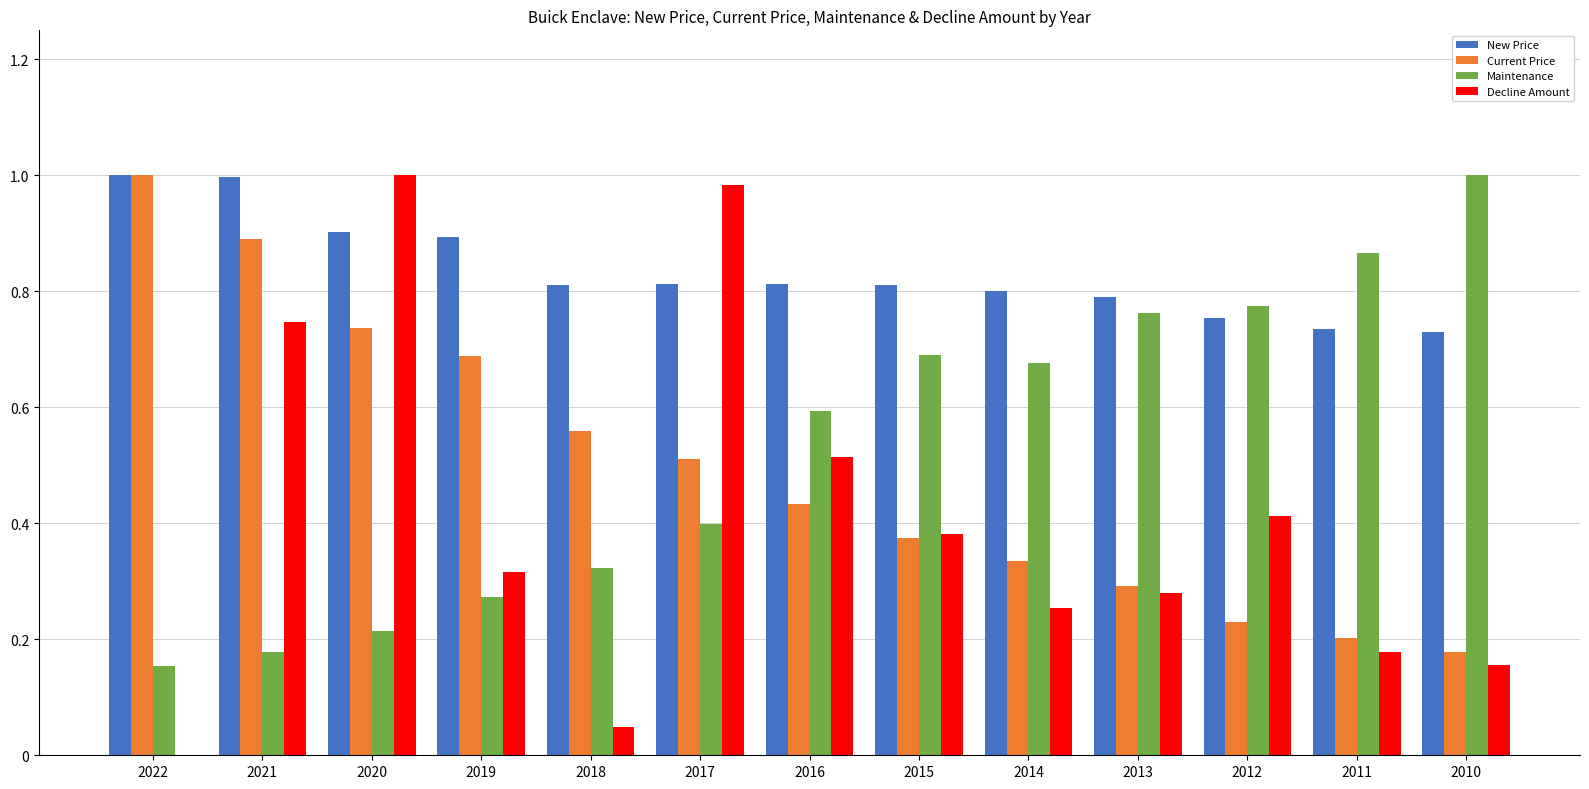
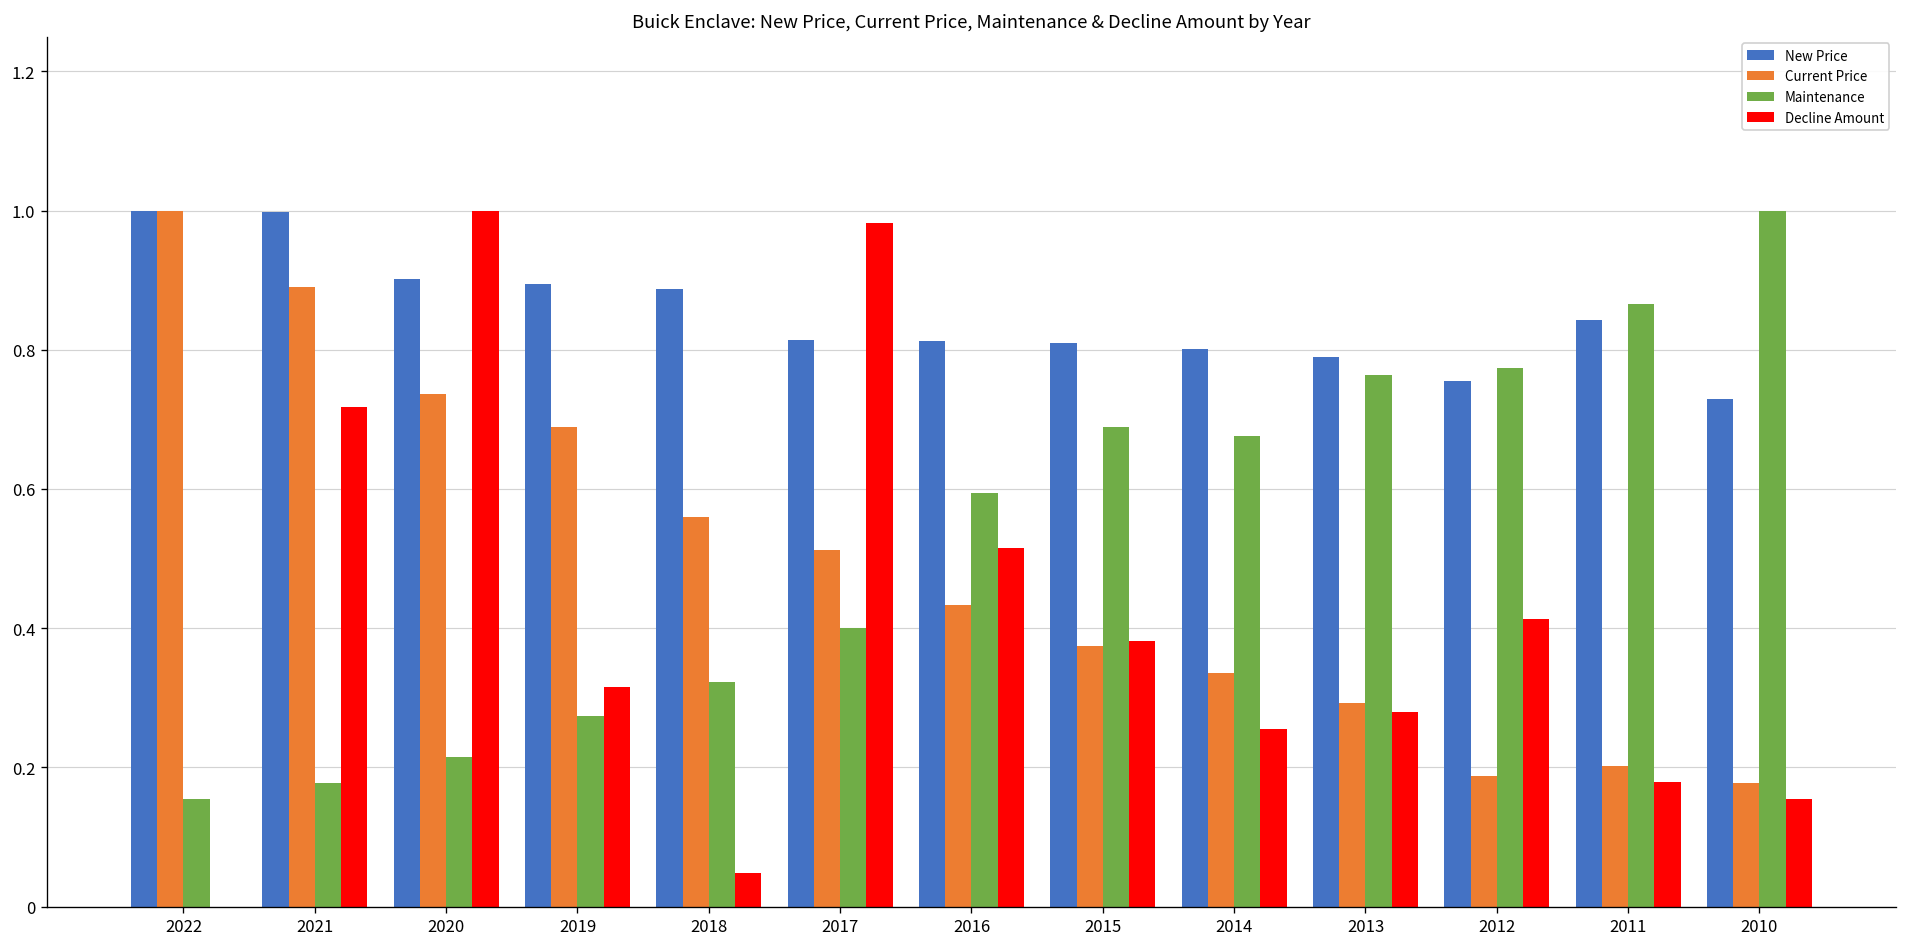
Decline Amount, 2021: 0.75 -> 0.72
New Price, 2018: 0.81 -> 0.89
Current Price, 2012: 0.23 -> 0.19
New Price, 2011: 0.74 -> 0.84
